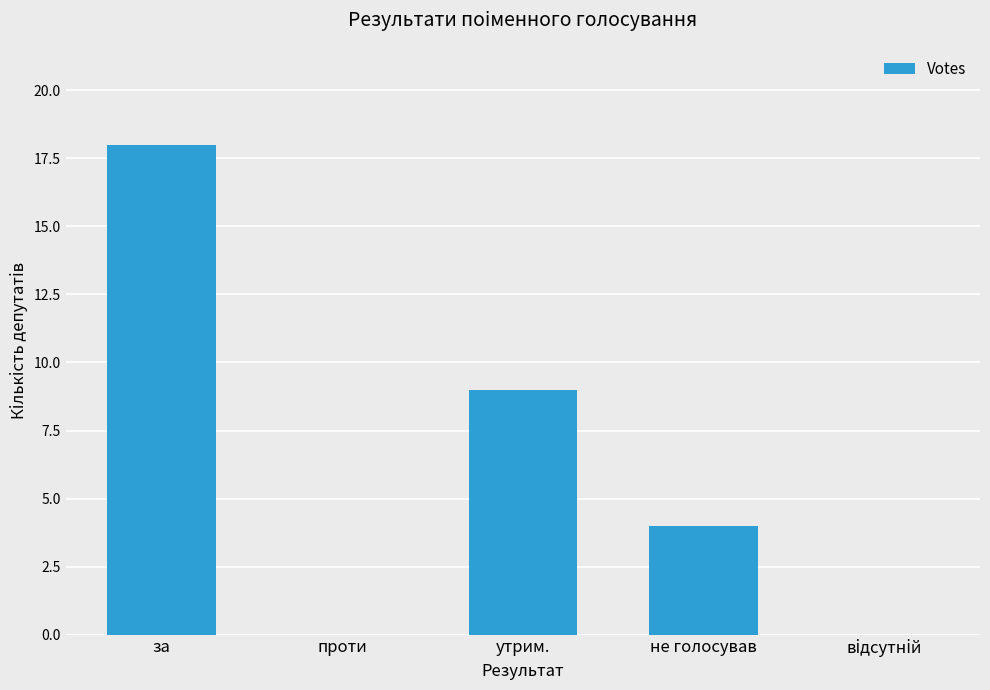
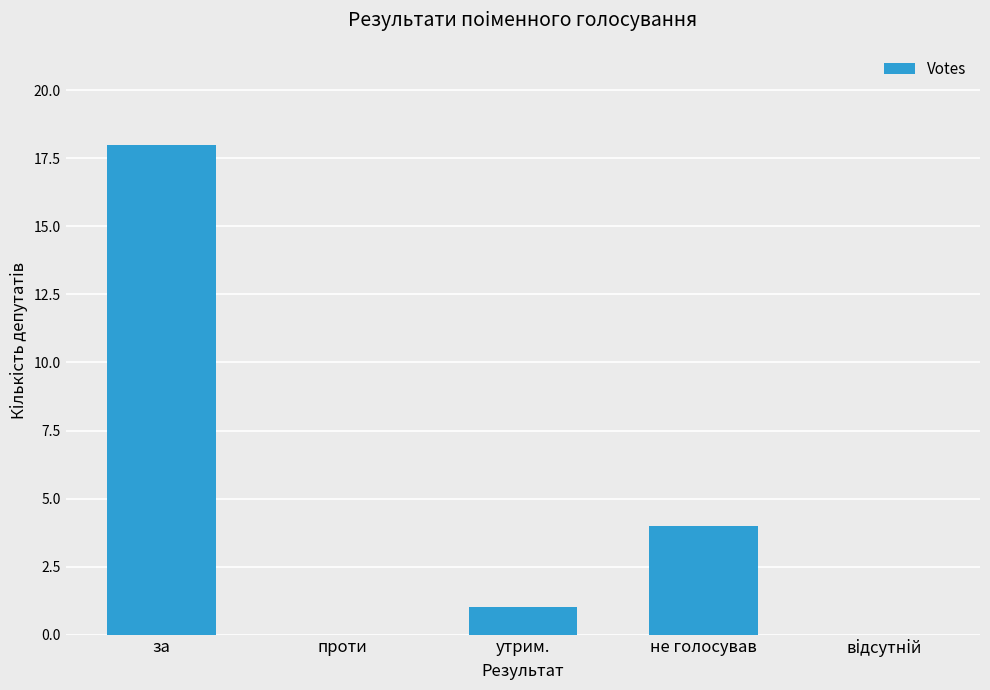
утрим.: 9 -> 1
